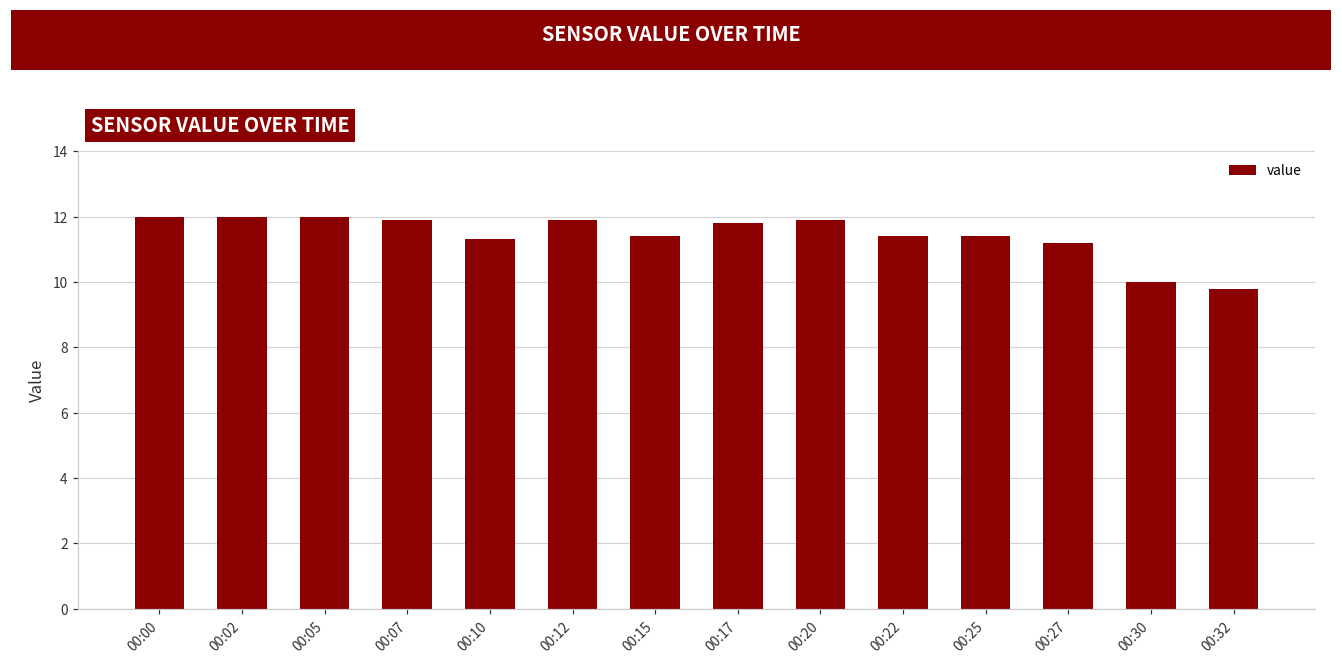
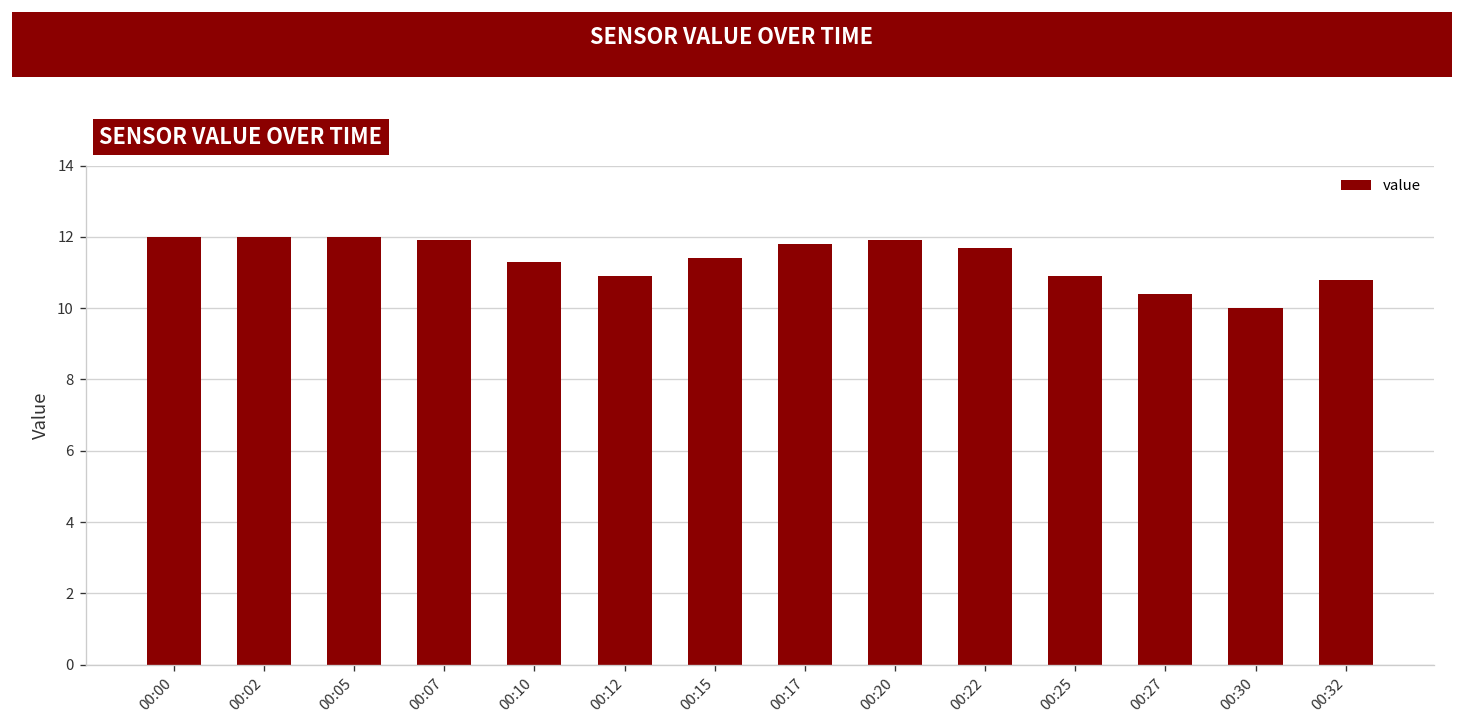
00:12: 11.9 -> 10.9
00:22: 11.4 -> 11.7
00:25: 11.4 -> 10.9
00:27: 11.2 -> 10.4
00:32: 9.8 -> 10.8
